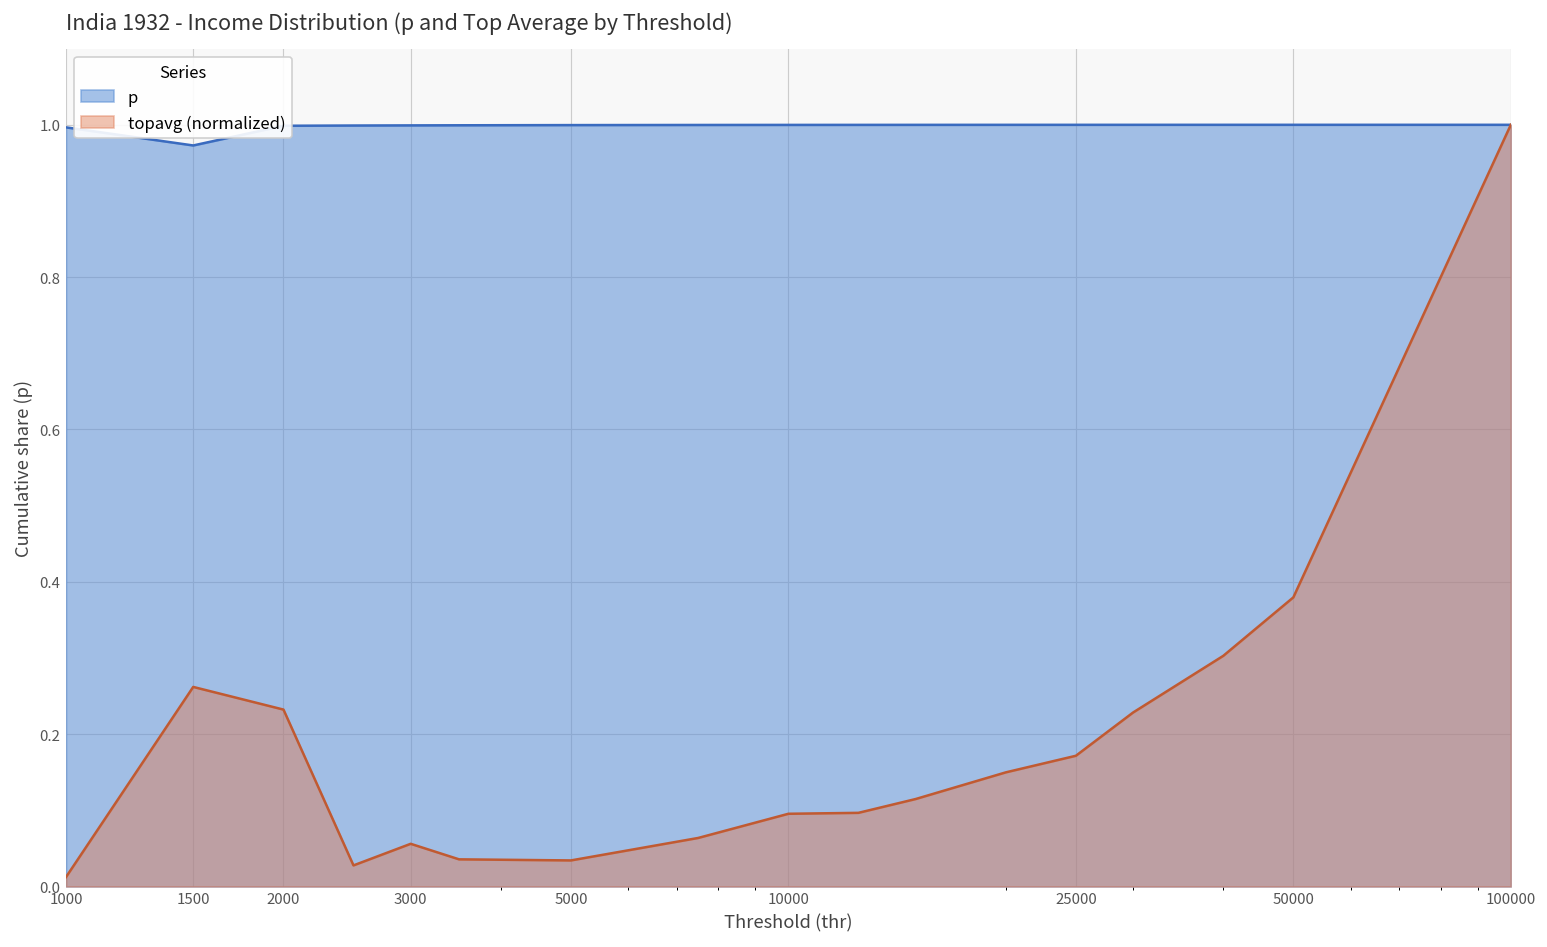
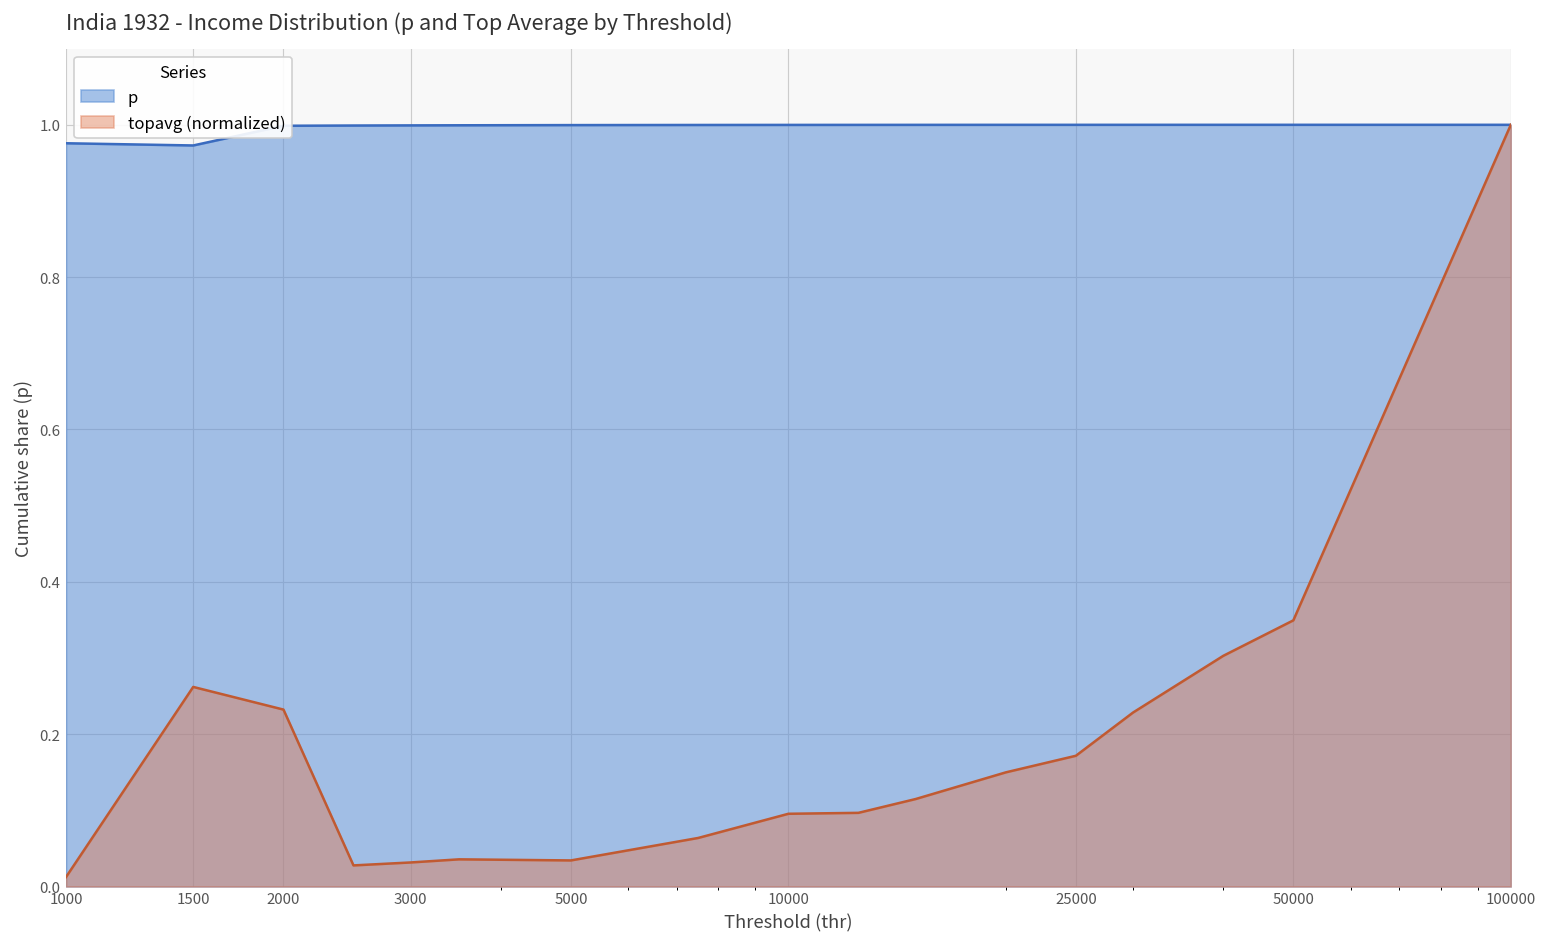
p, 1000: 1.00 -> 0.98
topavg (normalized), 3000: 0.06 -> 0.03
topavg (normalized), 50000: 0.38 -> 0.35
